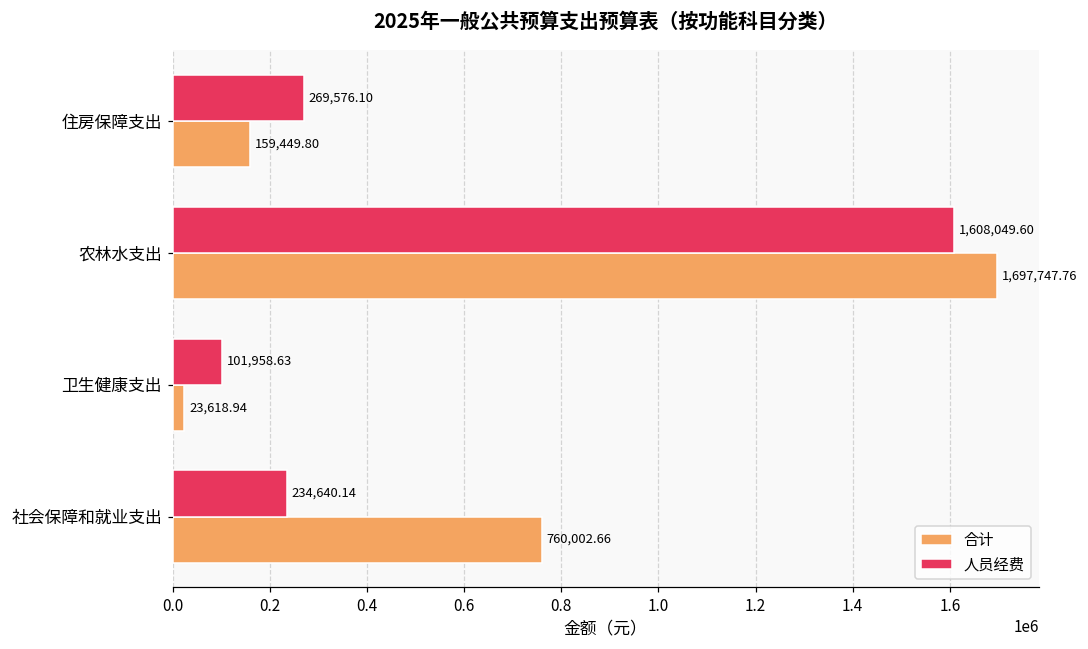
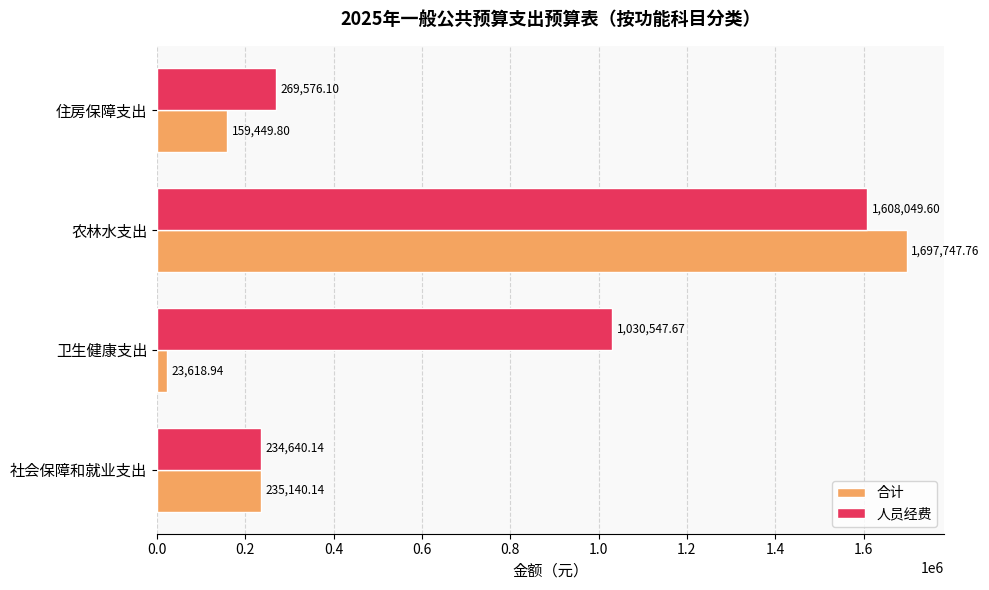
人员经费, 卫生健康支出: 101,958.63 -> 1,030,547.67
合计, 社会保障和就业支出: 760,002.66 -> 235,140.14
